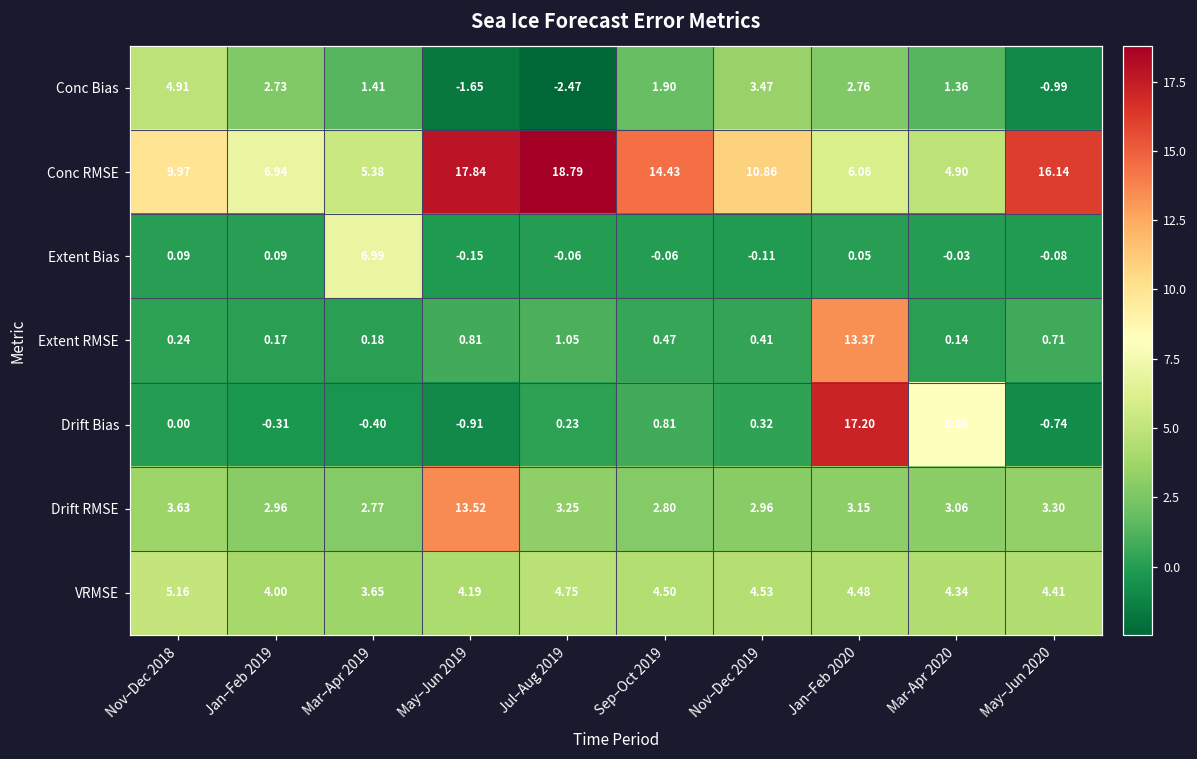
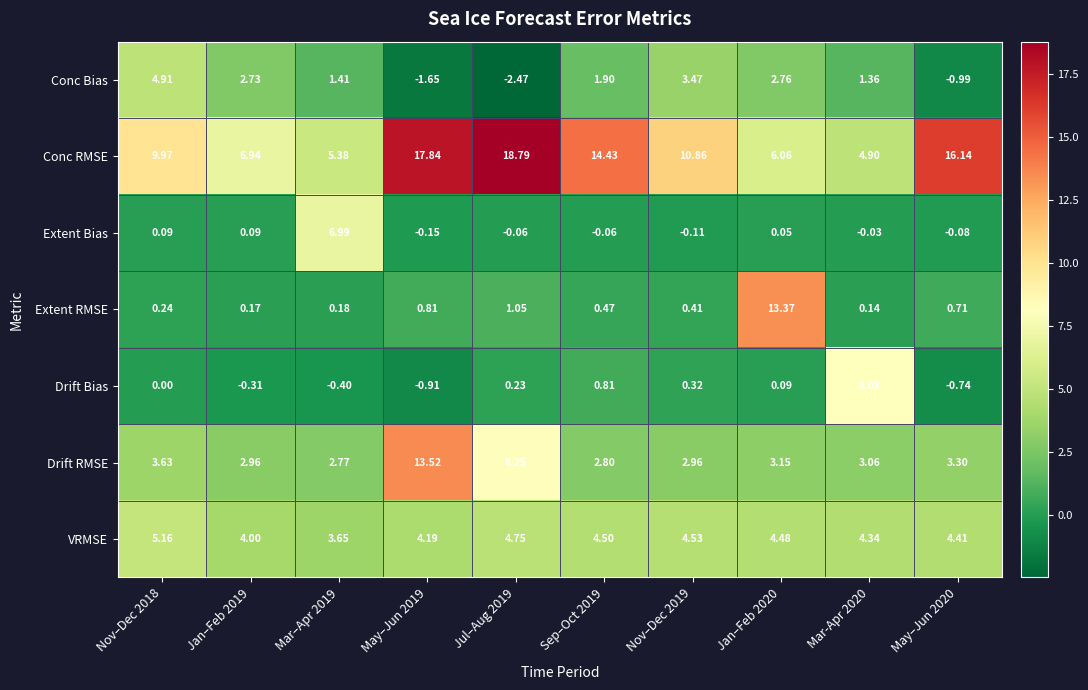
Drift Bias, Jan–Feb 2020: 17.20 -> 0.09
Drift RMSE, Jul–Aug 2019: 3.25 -> 8.25
